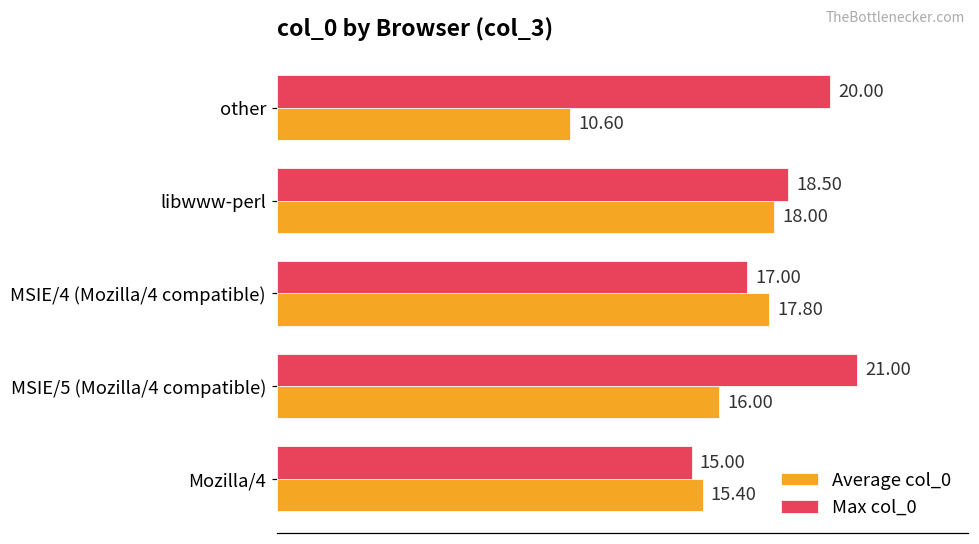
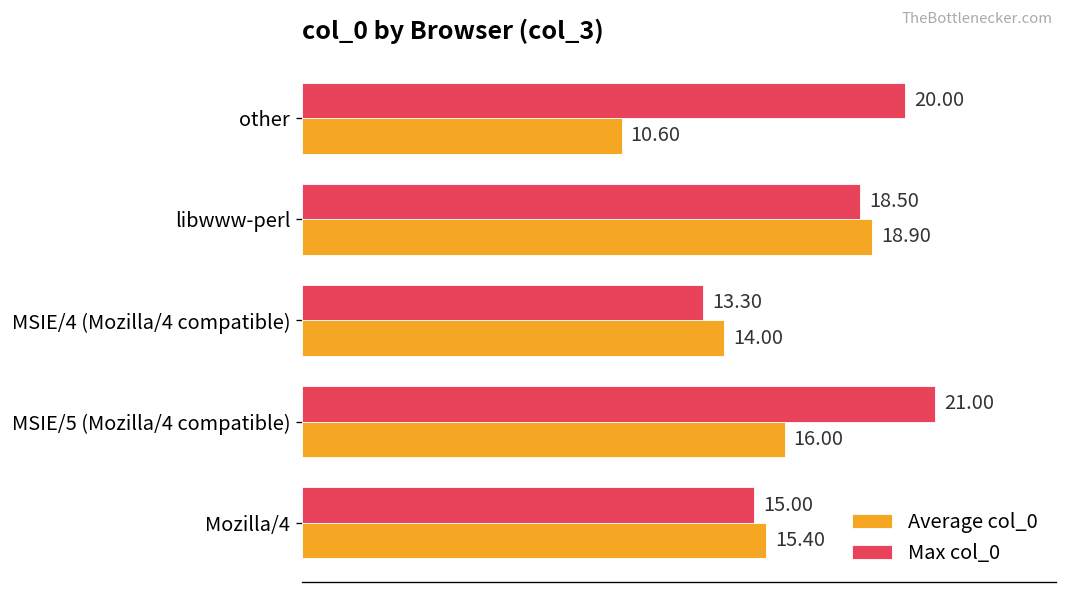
Average col_0, libwww-perl: 18.00 -> 18.90
Max col_0, MSIE/4 (Mozilla/4 compatible): 17.00 -> 13.30
Average col_0, MSIE/4 (Mozilla/4 compatible): 17.80 -> 14.00
